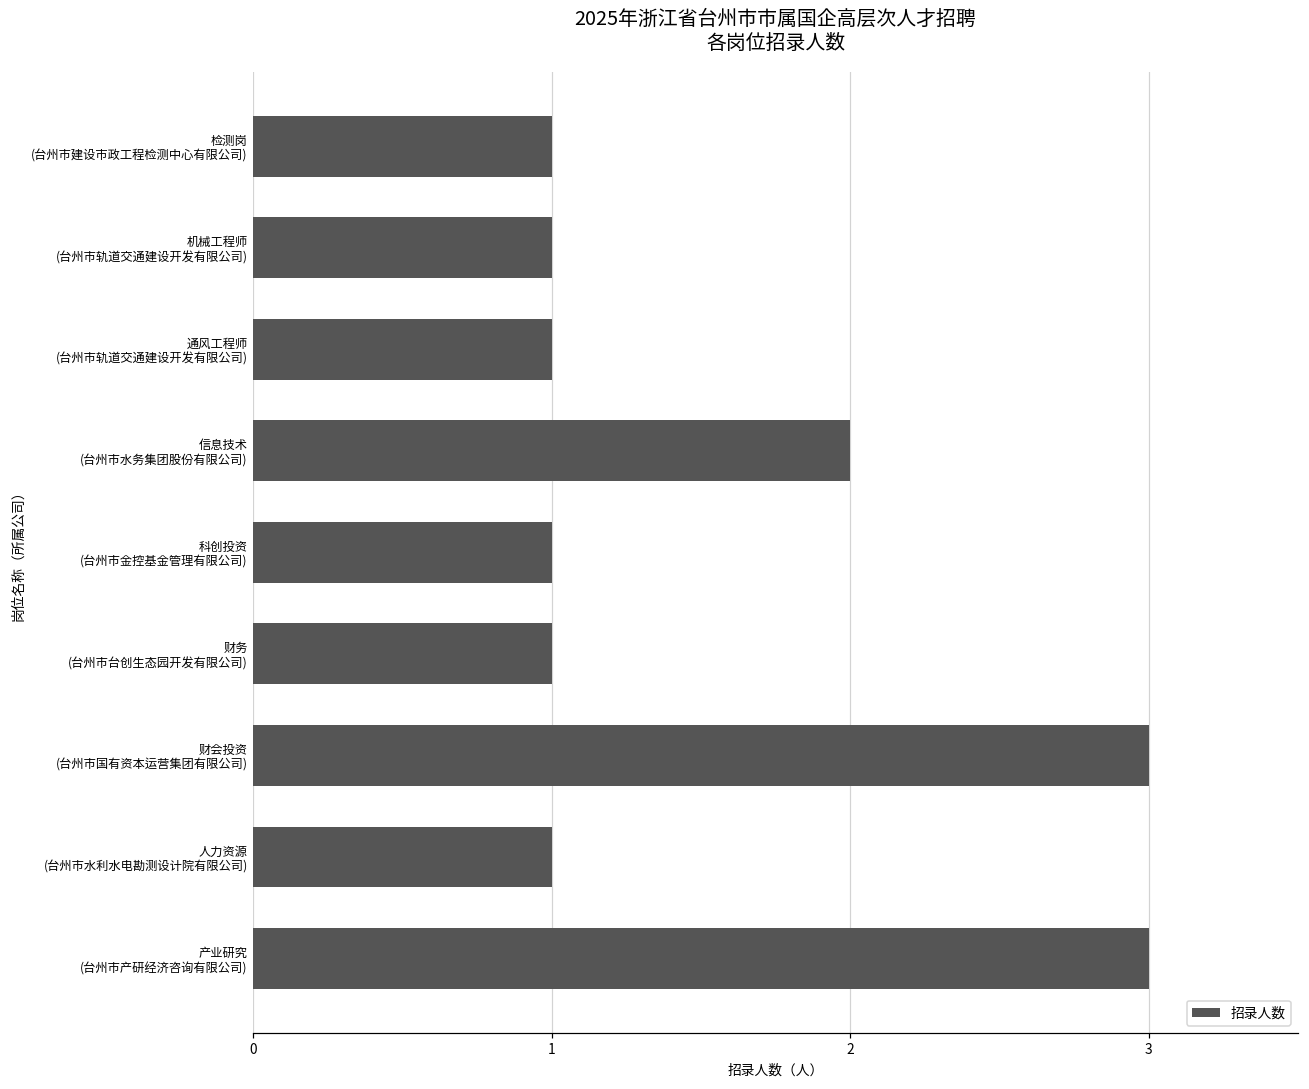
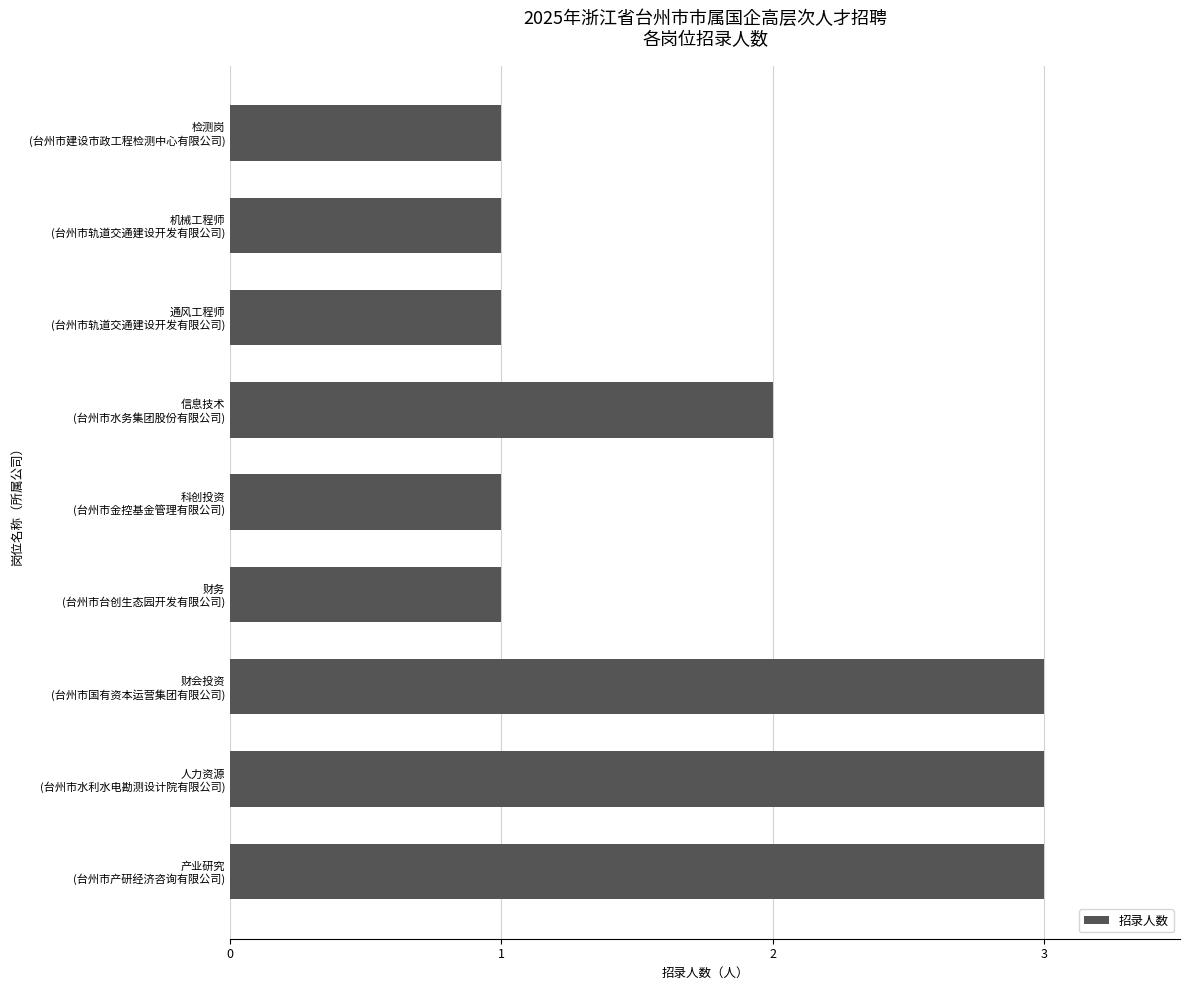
人力资源 (台州市水利水电勘测设计院有限公司): 1 -> 3
